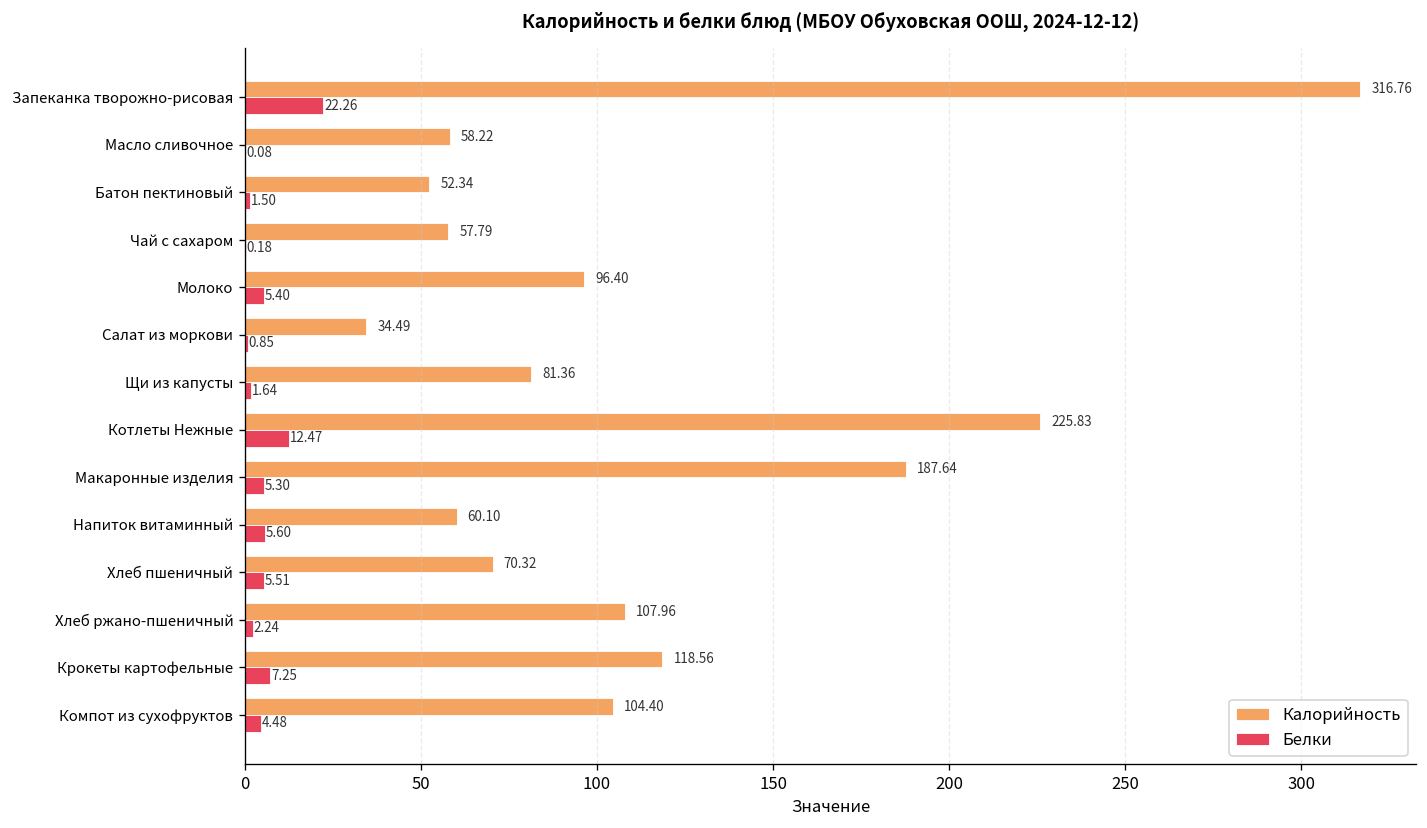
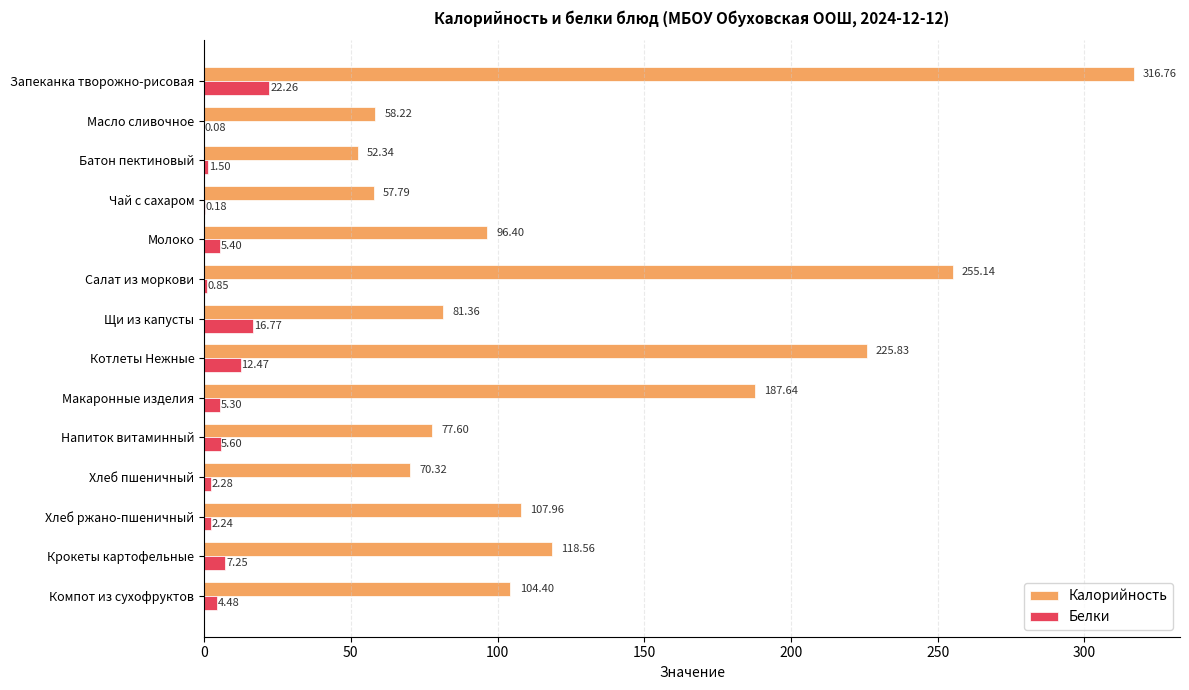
Калорийность, Салат из моркови: 34.49 -> 255.14
Белки, Щи из капусты: 1.64 -> 16.77
Калорийность, Напиток витаминный: 60.10 -> 77.60
Белки, Хлеб пшеничный: 5.51 -> 2.28
